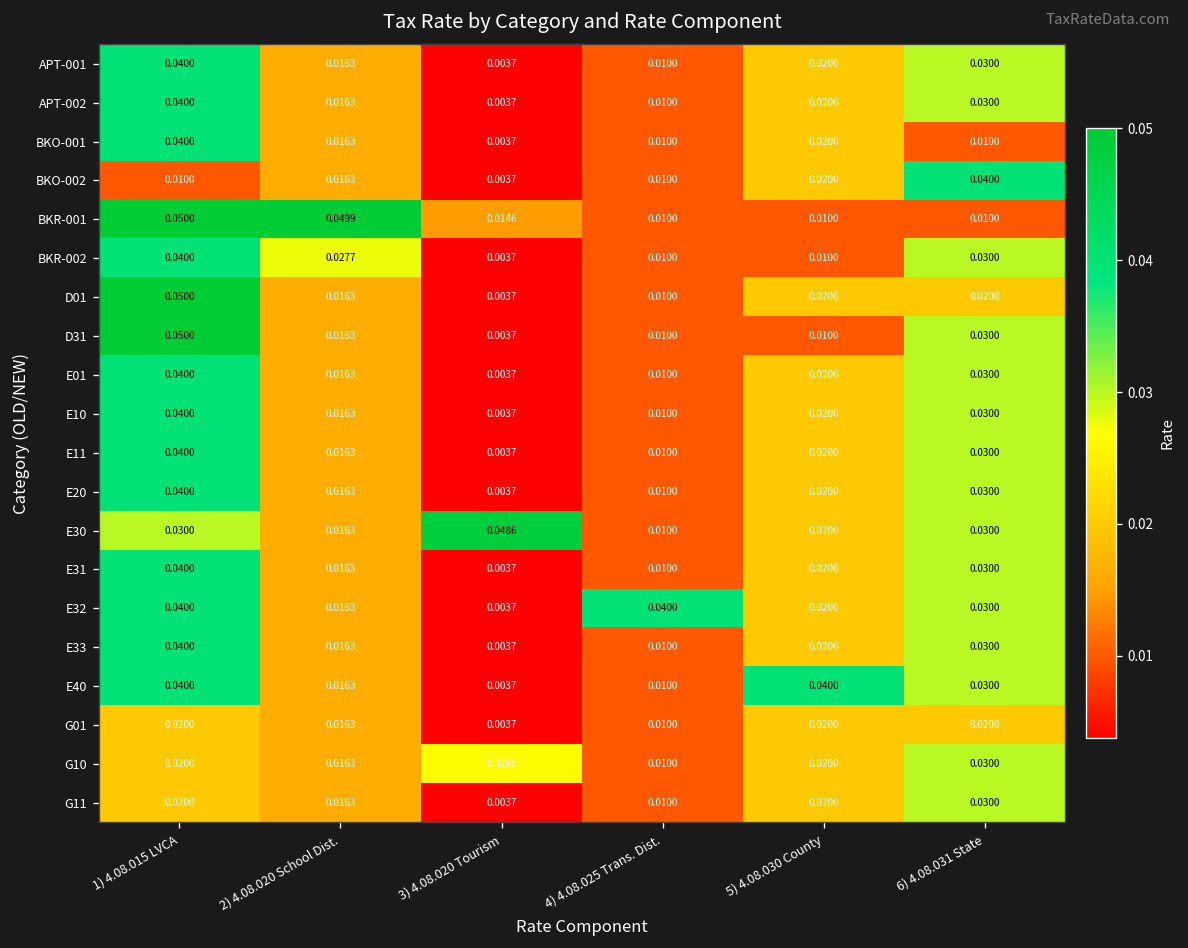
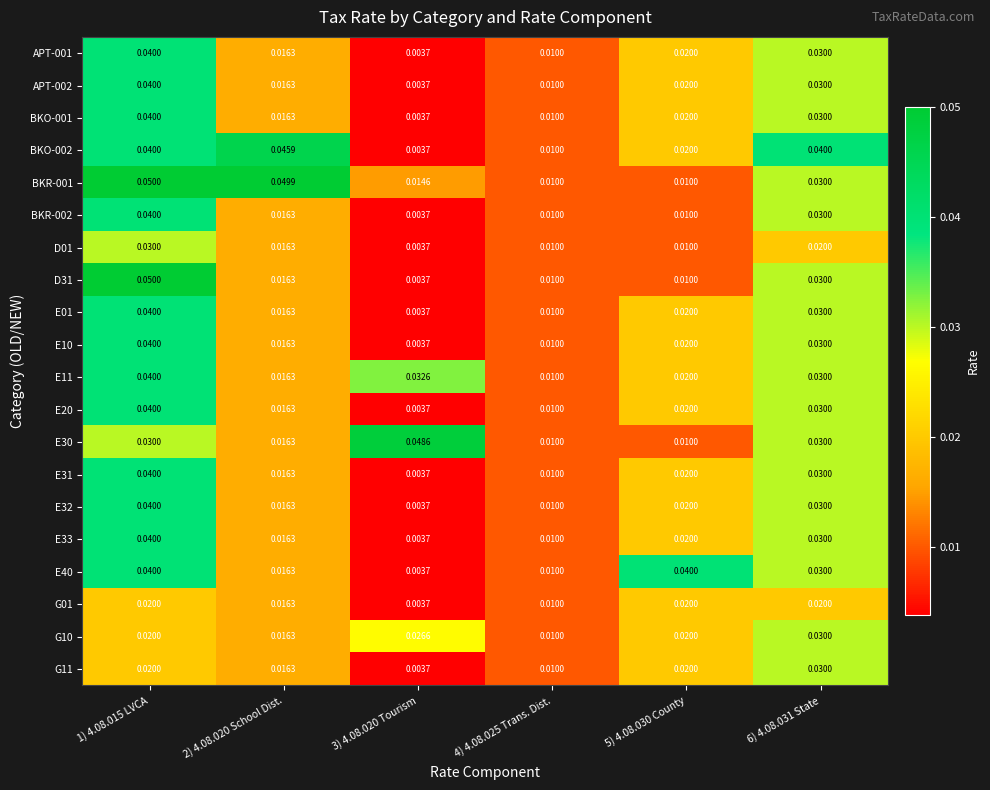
BKO-001, 6) 4.08.031 State: 0.0100 -> 0.0300
BKO-002, 1) 4.08.015 LVCA: 0.0100 -> 0.0400
BKO-002, 2) 4.08.020 School Dist.: 0.0163 -> 0.0459
BKR-001, 6) 4.08.031 State: 0.0100 -> 0.0300
BKR-002, 2) 4.08.020 School Dist.: 0.0277 -> 0.0163
D01, 1) 4.08.015 LVCA: 0.0500 -> 0.0300
D01, 5) 4.08.030 County: 0.0200 -> 0.0100
E11, 3) 4.08.020 Tourism: 0.0037 -> 0.0326
E30, 5) 4.08.030 County: 0.0200 -> 0.0100
E32, 4) 4.08.025 Trans. Dist.: 0.0400 -> 0.0100
